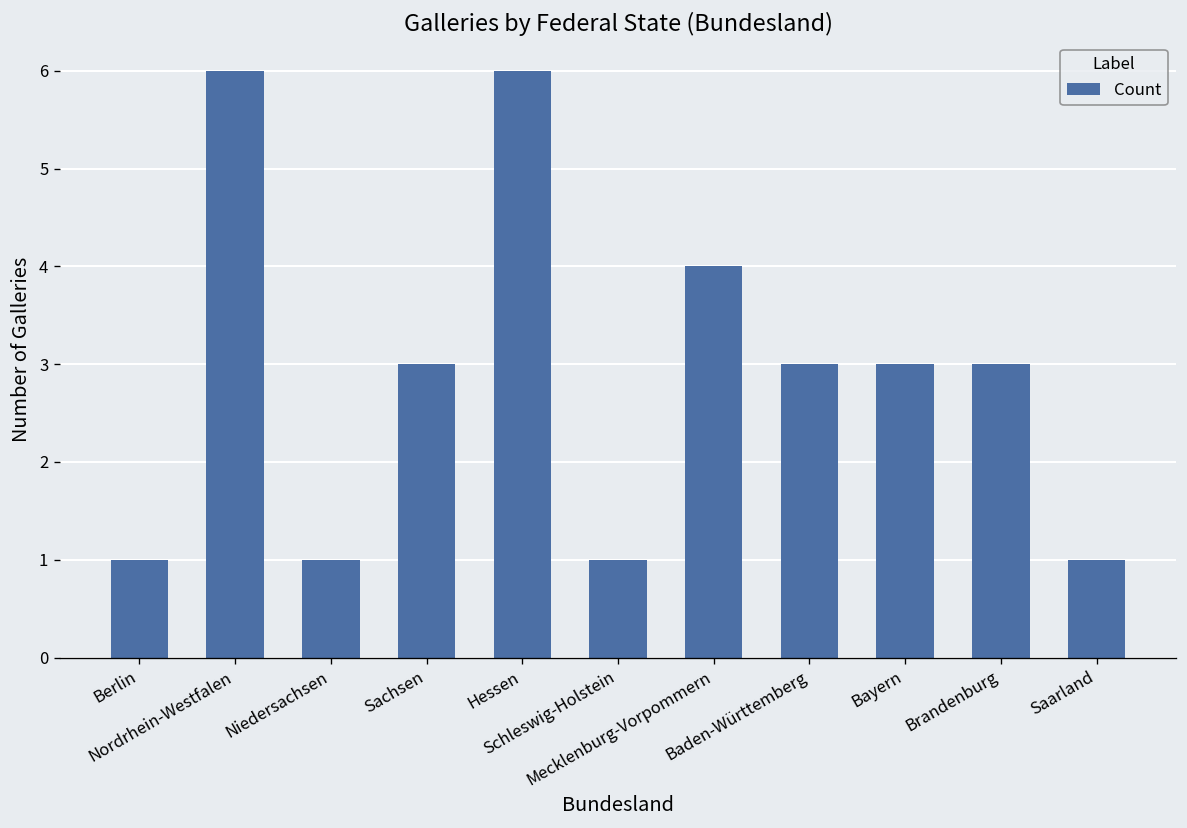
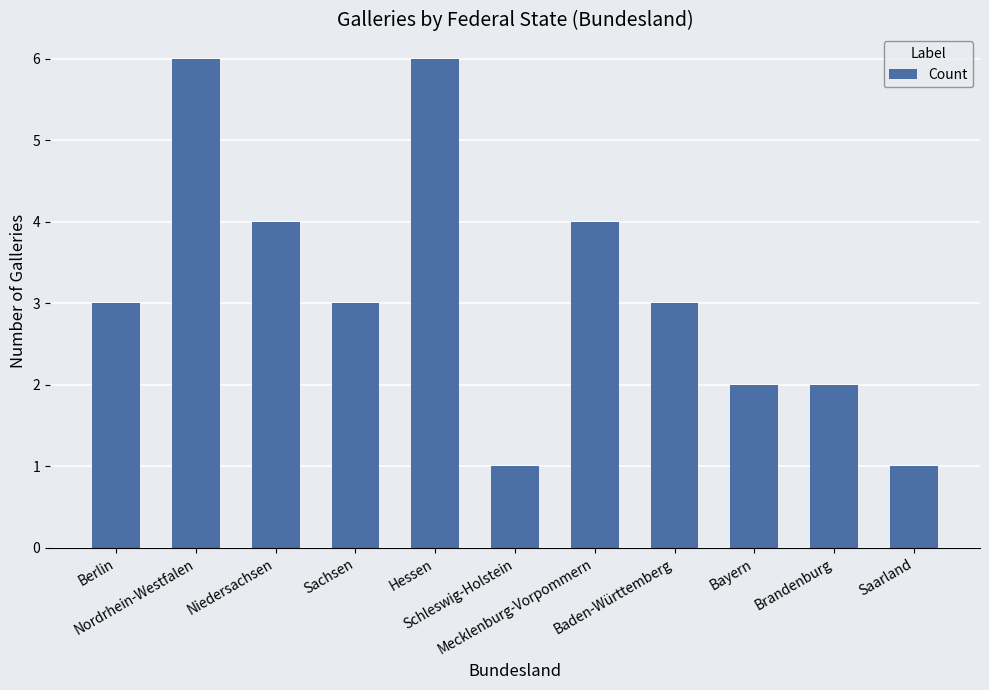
Berlin: 1 -> 3
Niedersachsen: 1 -> 4
Bayern: 3 -> 2
Brandenburg: 3 -> 2
